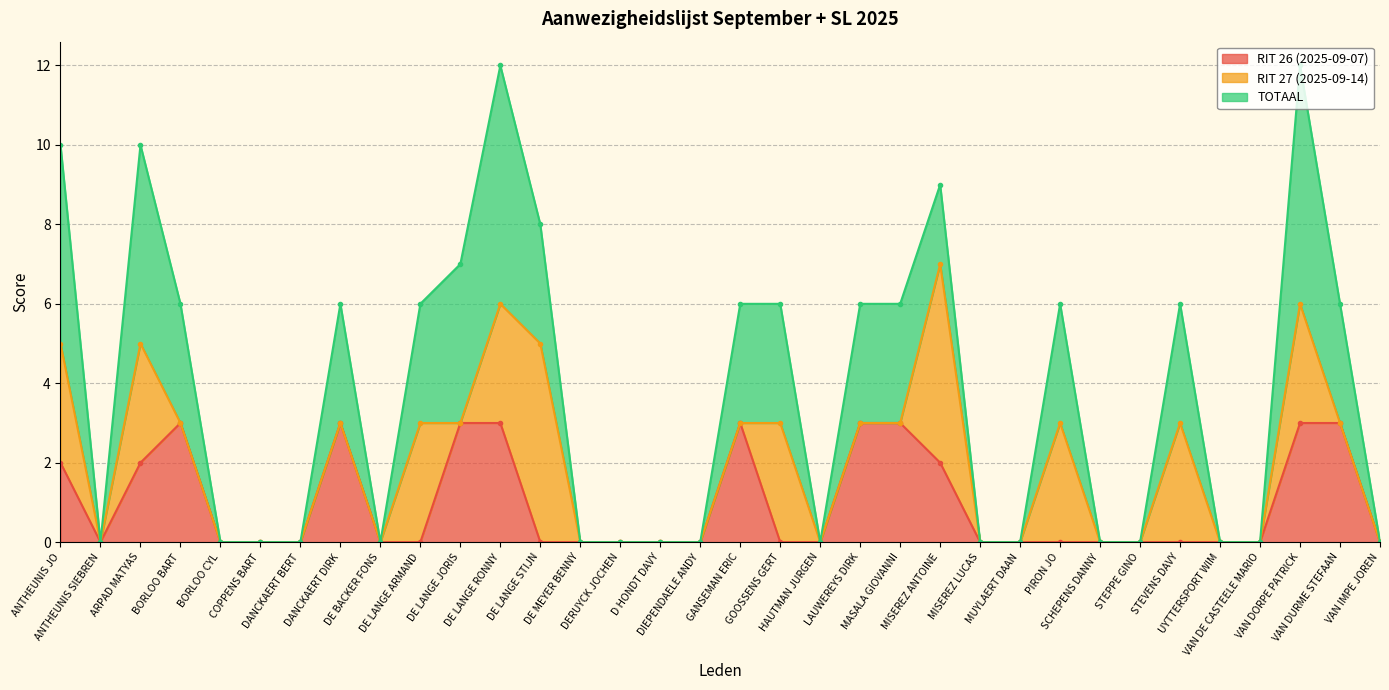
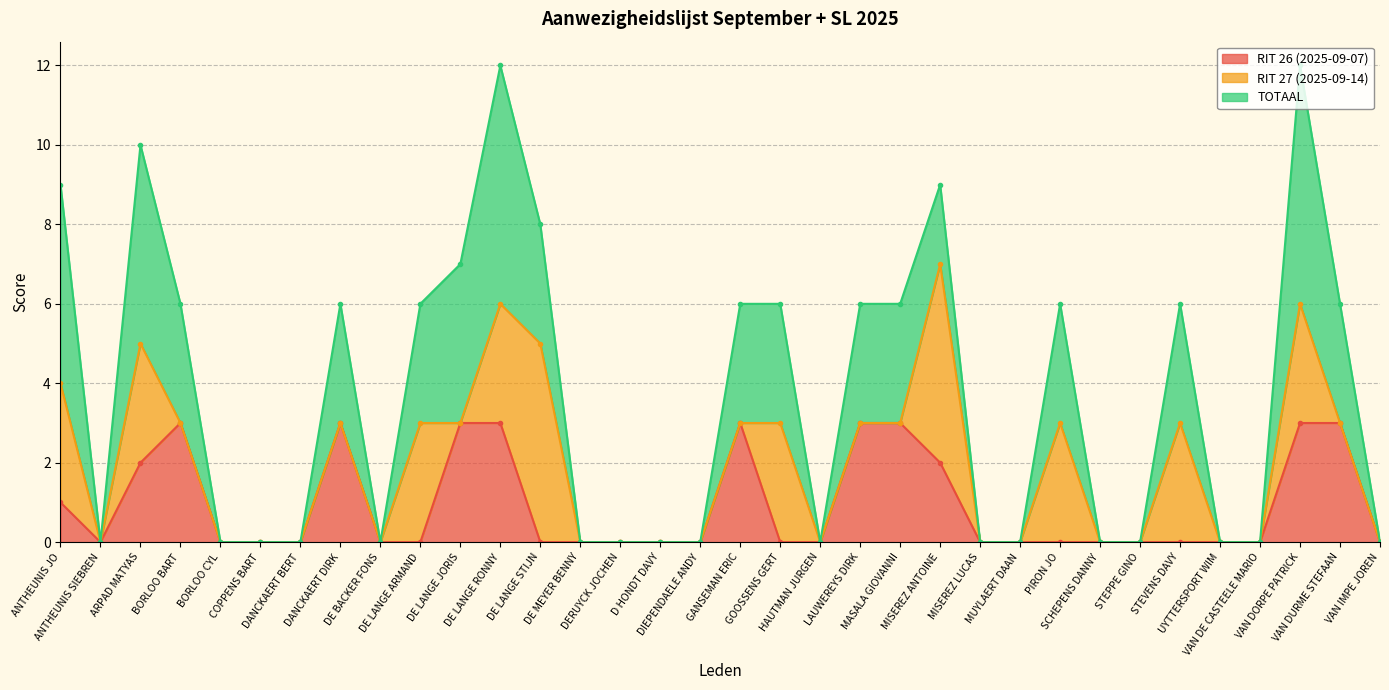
RIT 26 (2025-09-07), ANTHEUNIS JO: 2 -> 1
